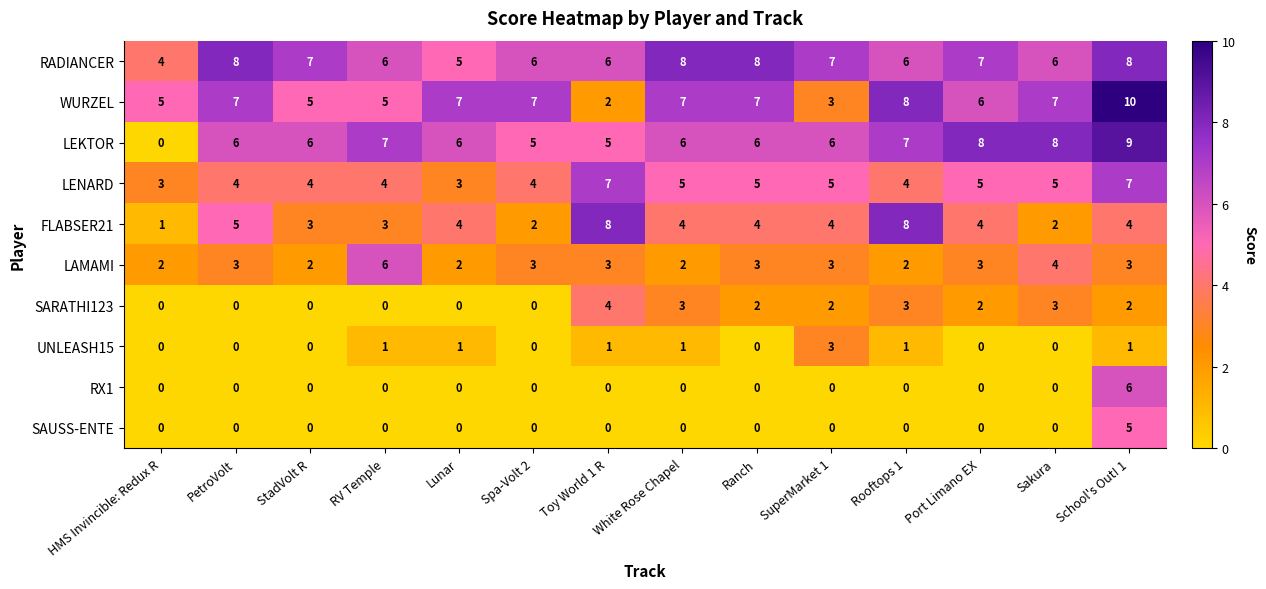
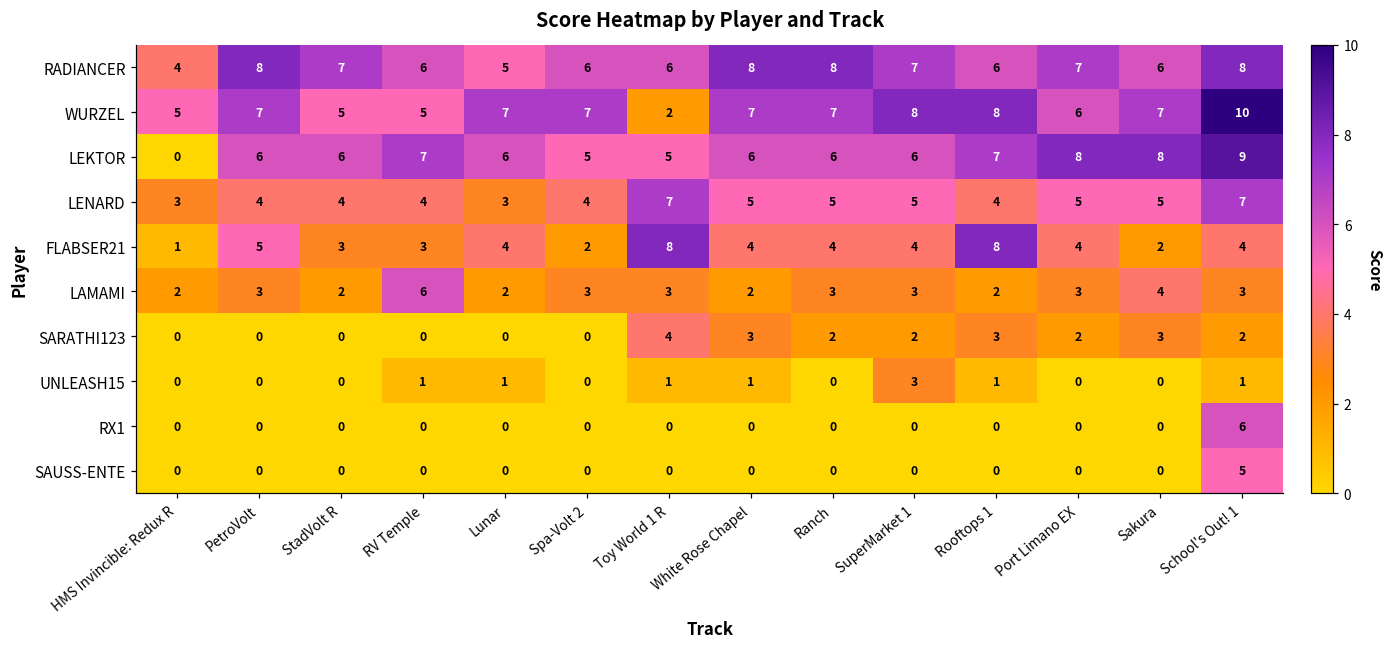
WURZEL, SuperMarket 1: 3 -> 8
